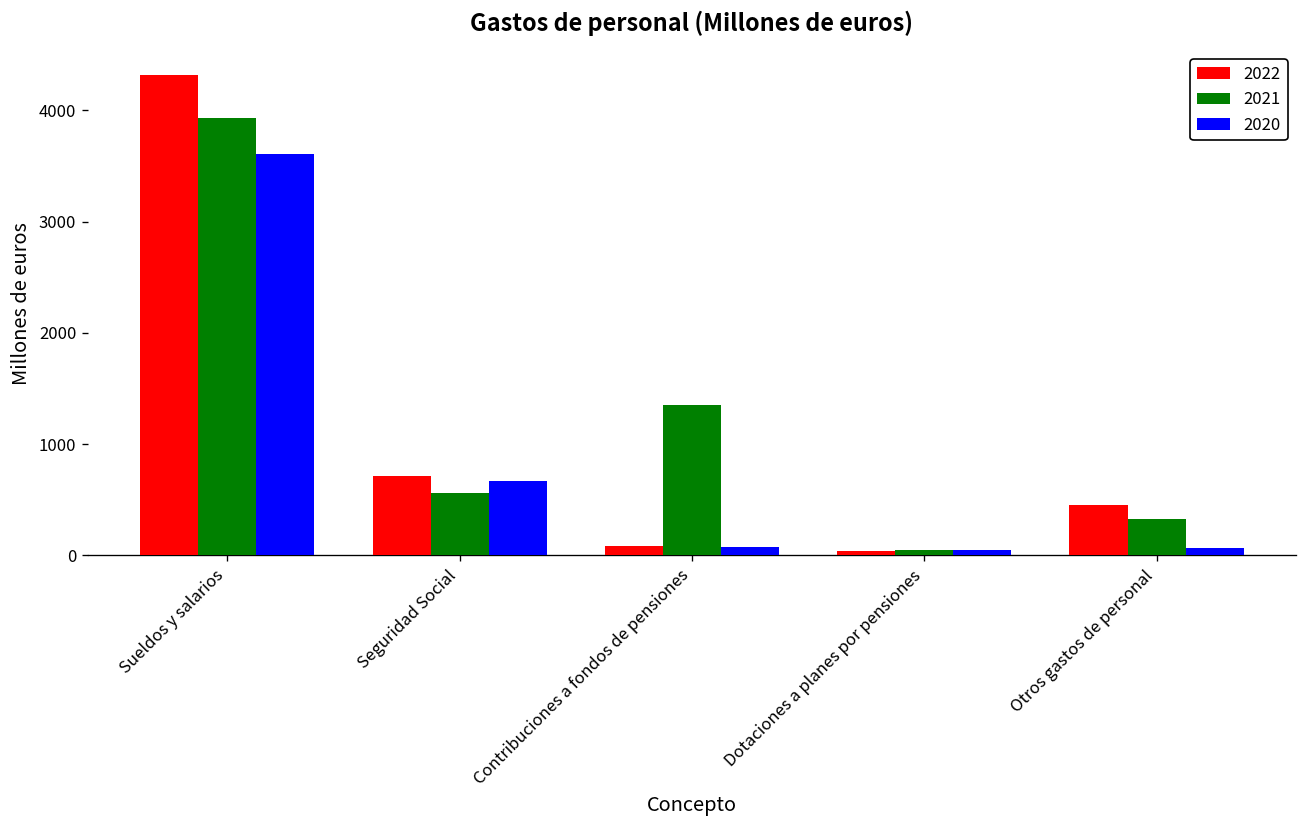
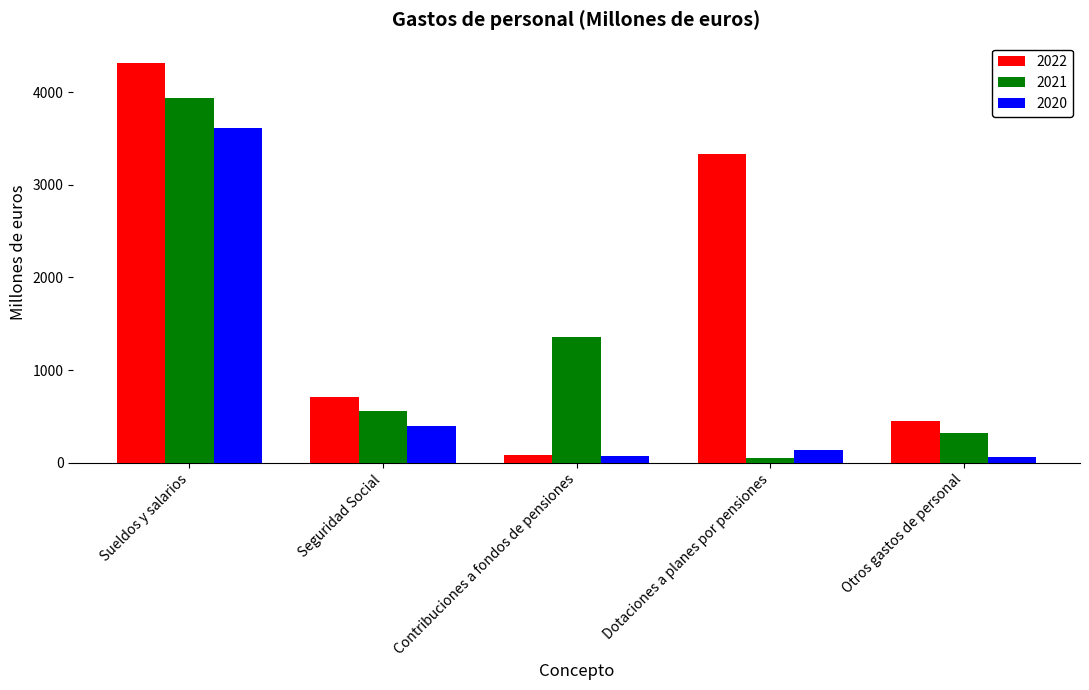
2020, Seguridad Social: 700 -> 400
2022, Dotaciones a planes por pensiones: 0 -> 3300
2020, Dotaciones a planes por pensiones: 0 -> 100
